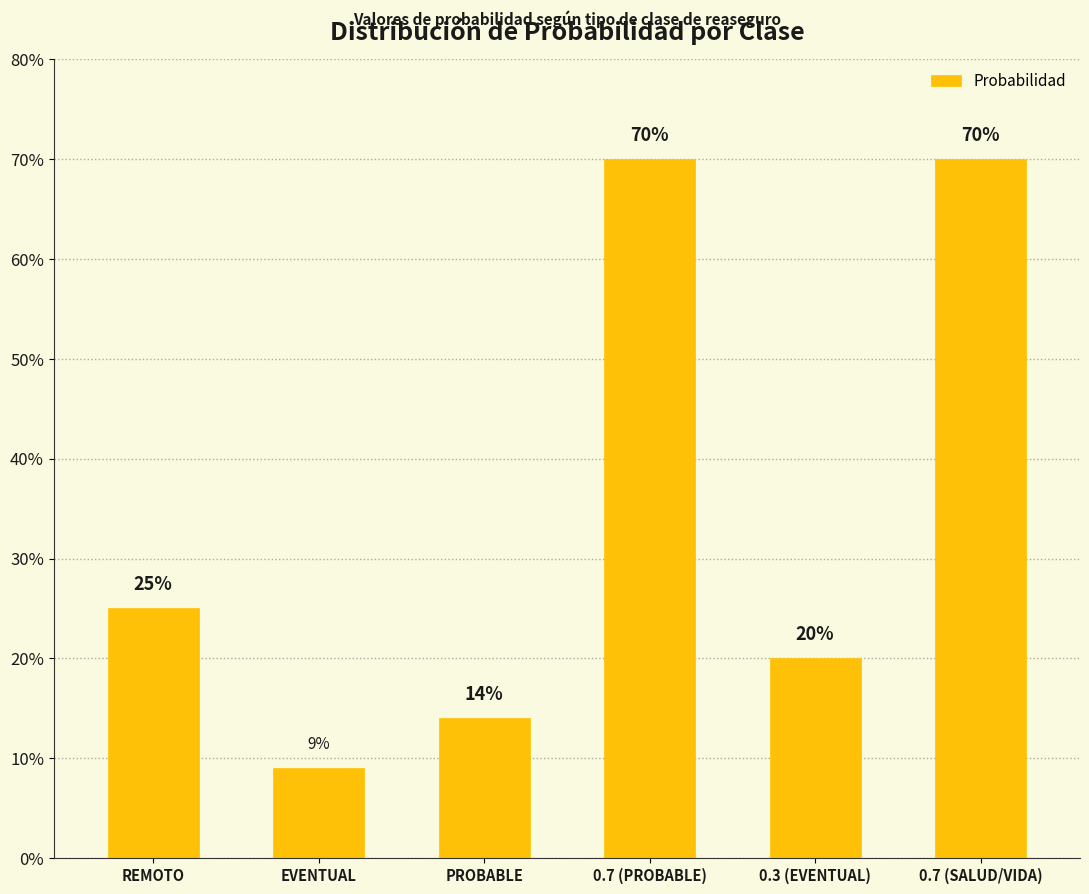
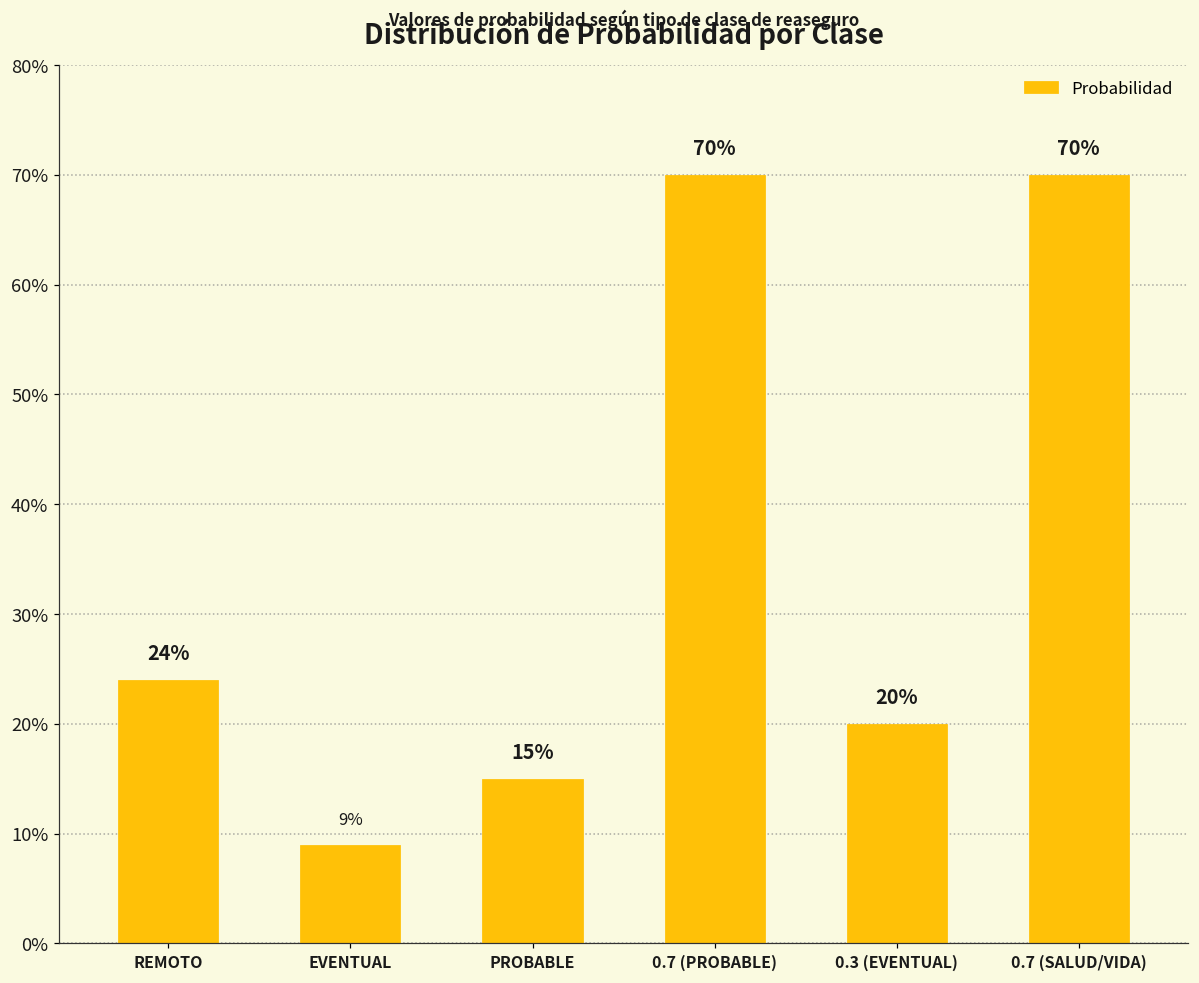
REMOTO: 25% -> 24%
PROBABLE: 14% -> 15%
